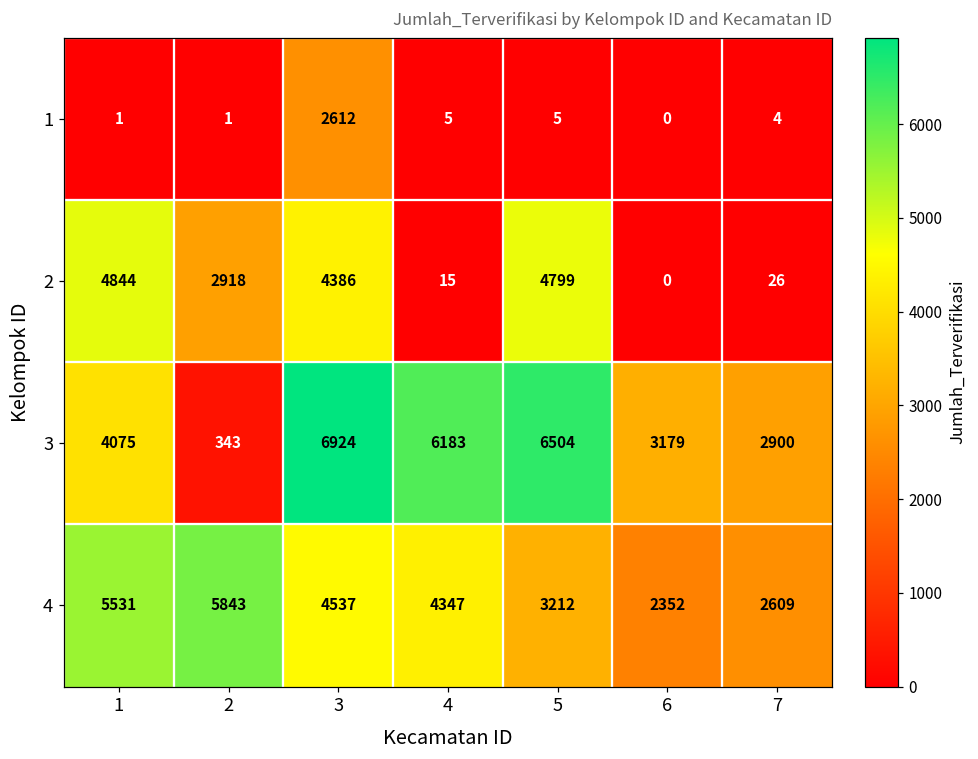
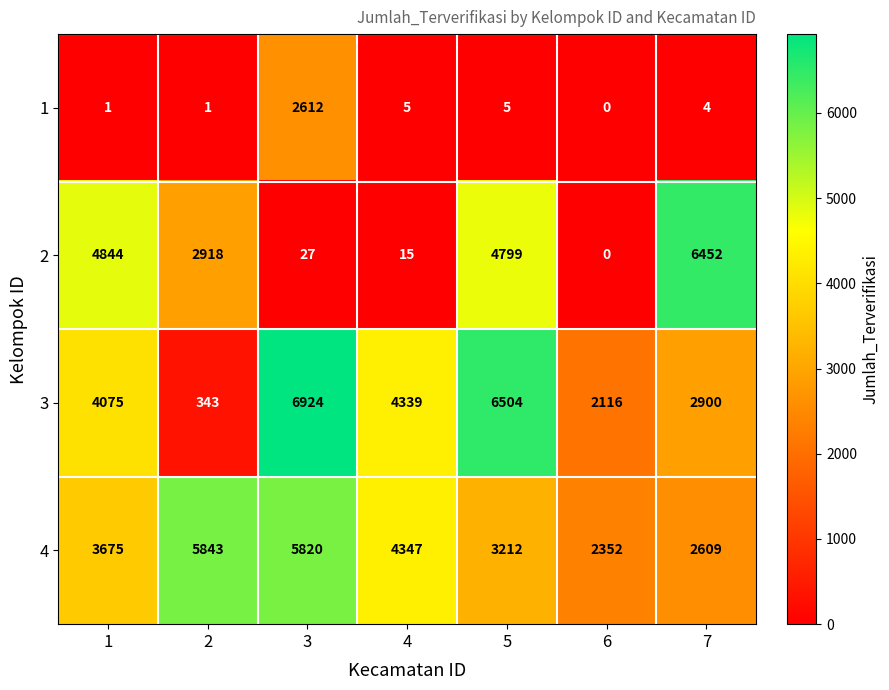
2, 3: 4386 -> 27
2, 7: 26 -> 6452
3, 4: 6183 -> 4339
3, 6: 3179 -> 2116
4, 1: 5531 -> 3675
4, 3: 4537 -> 5820
